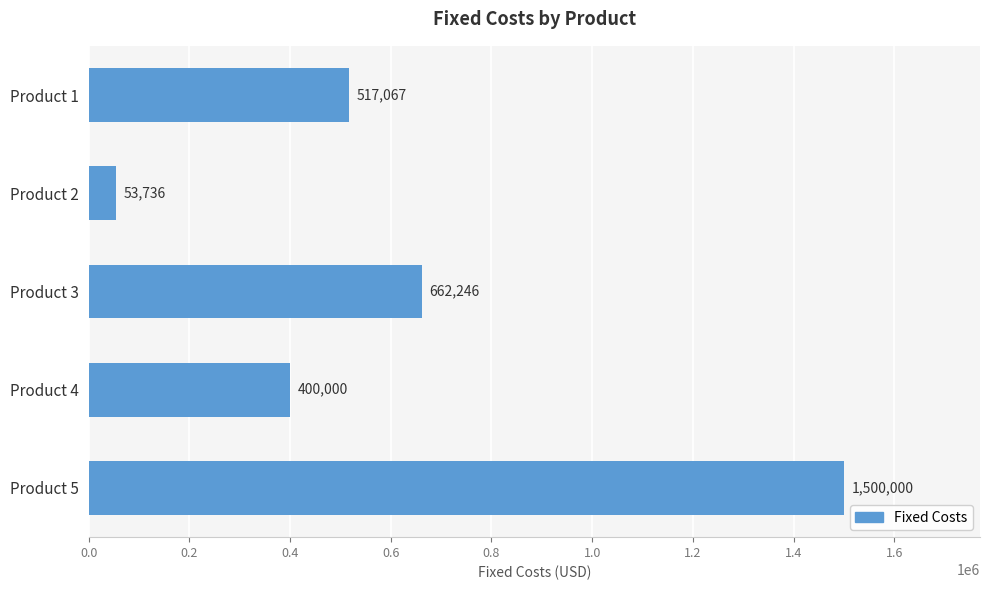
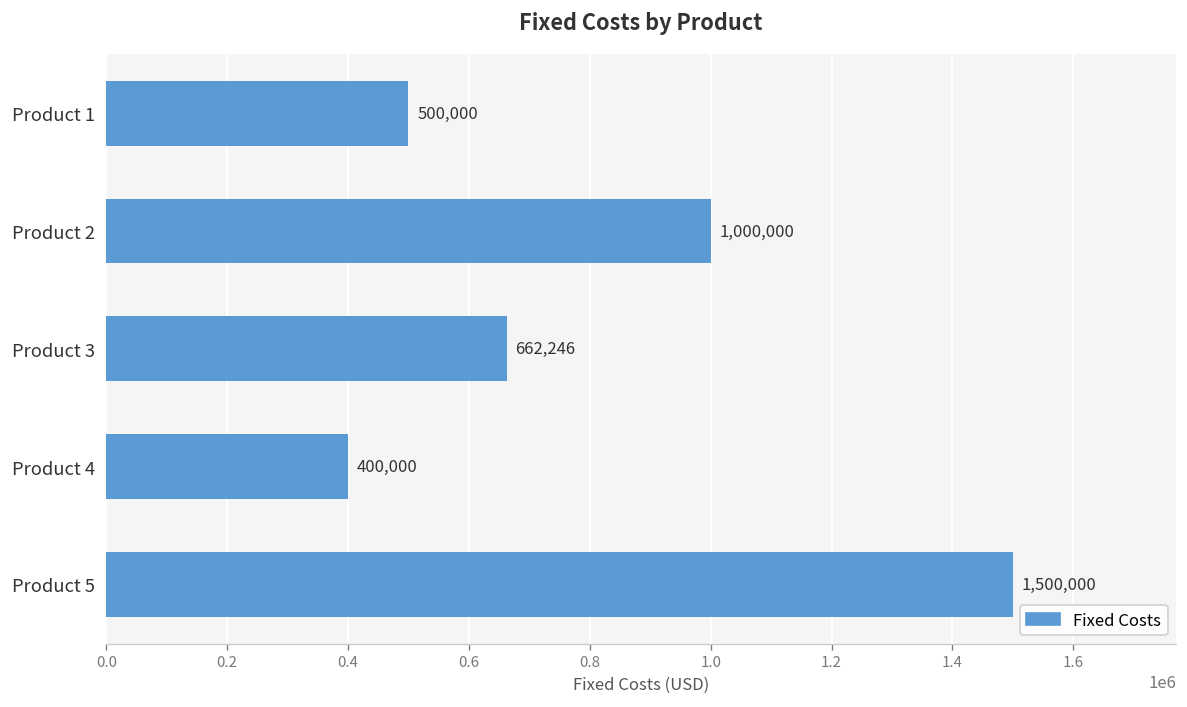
Product 1: 517,067 -> 500,000
Product 2: 53,736 -> 1,000,000
